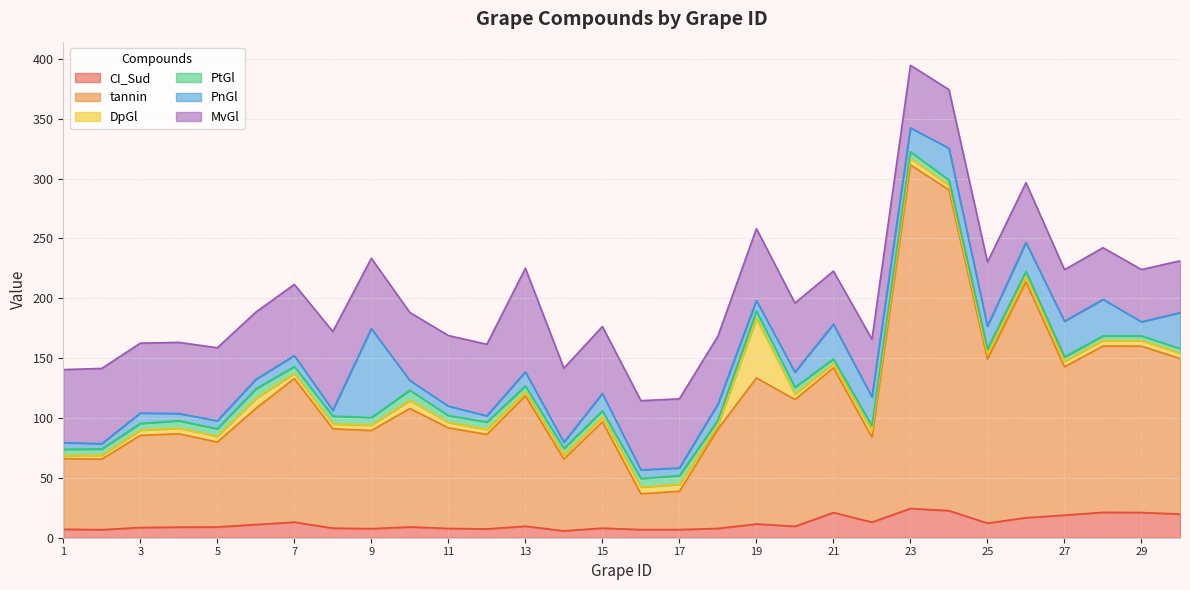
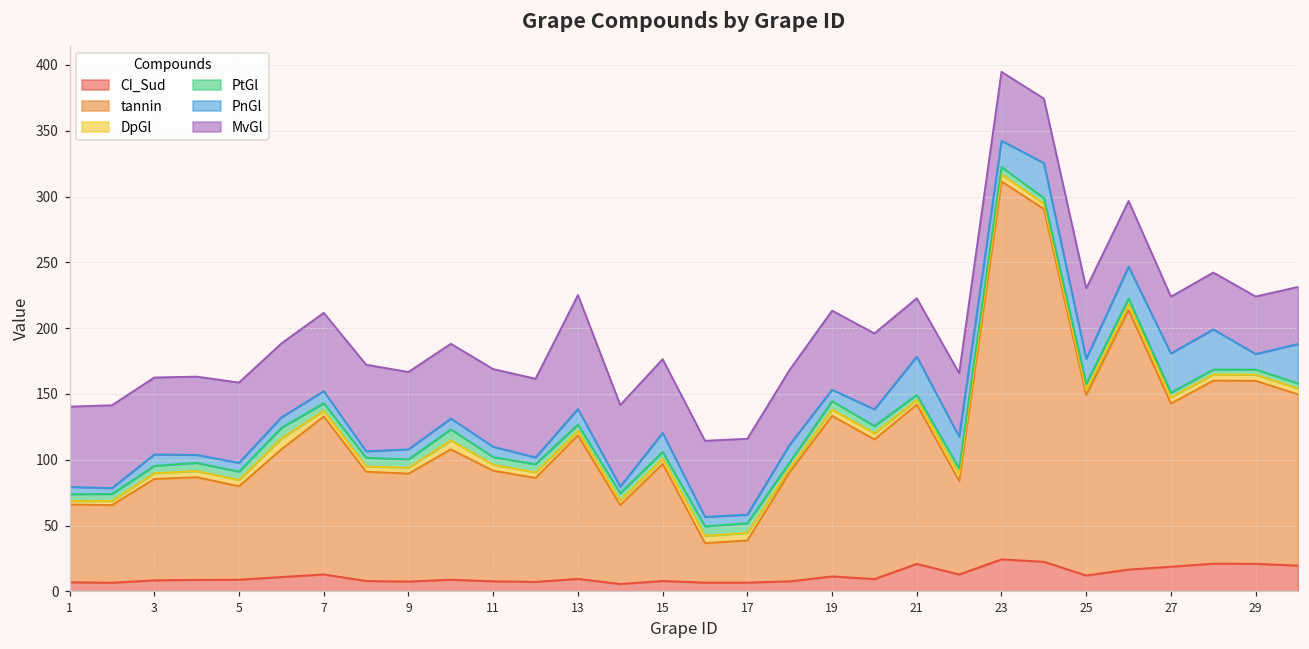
PnGl, 9: 74 -> 8
DpGl, 19: 50 -> 5
